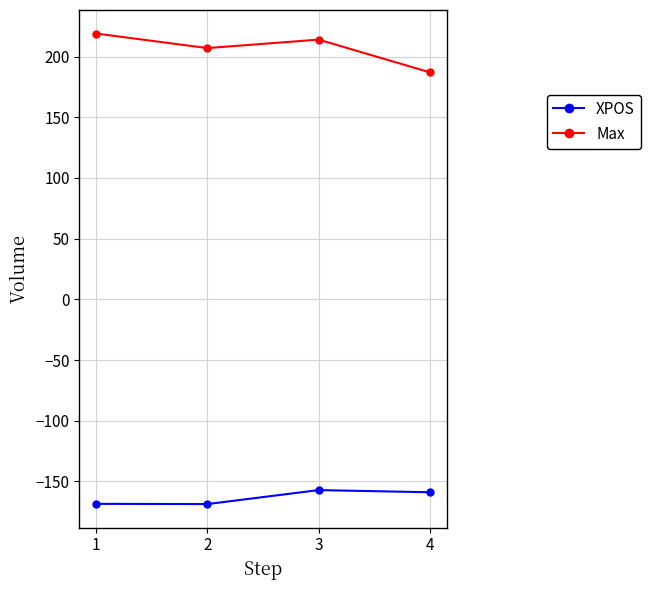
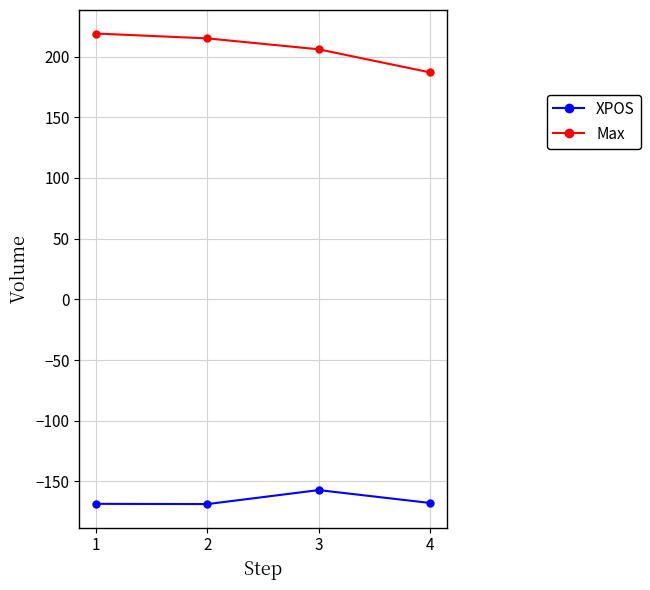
Max, 2: 207 -> 215
Max, 3: 214 -> 206
XPOS, 4: -159 -> -168
